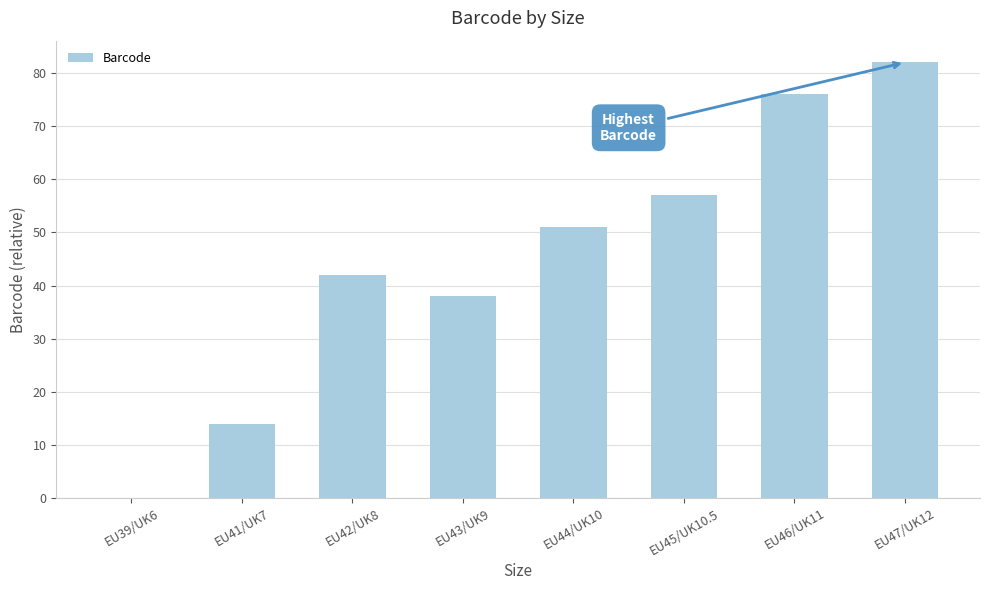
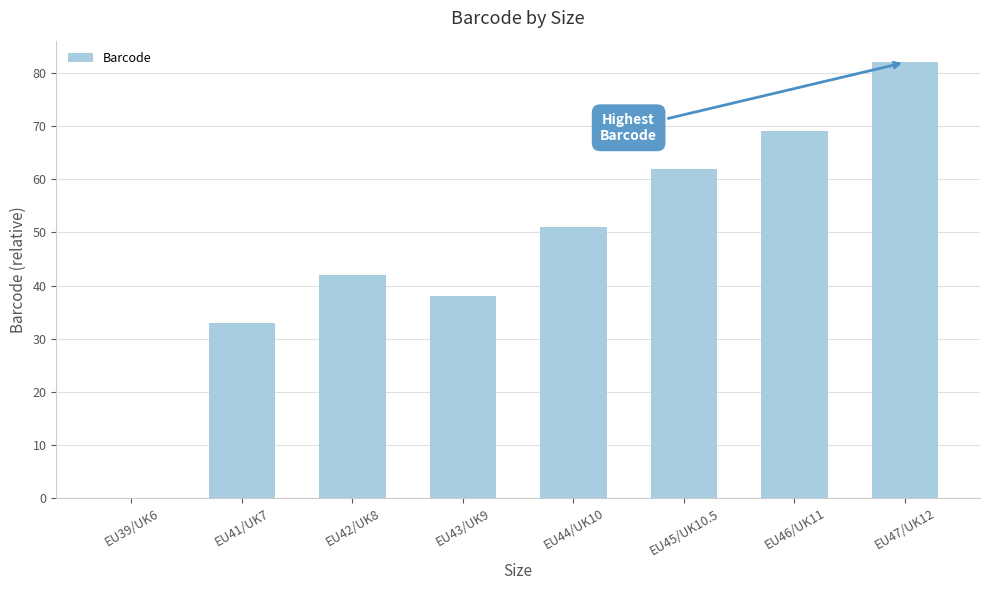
EU41/UK7: 14 -> 33
EU45/UK10.5: 57 -> 62
EU46/UK11: 76 -> 69
